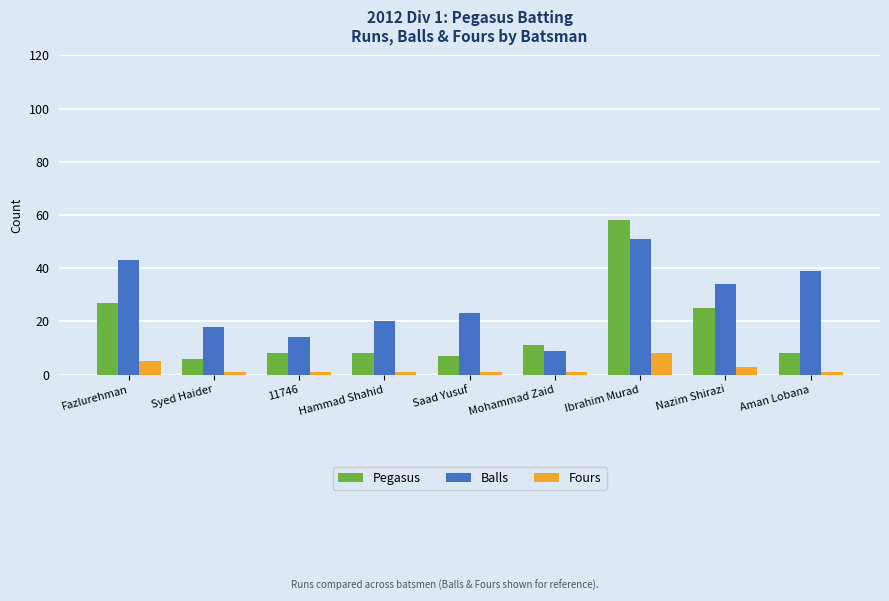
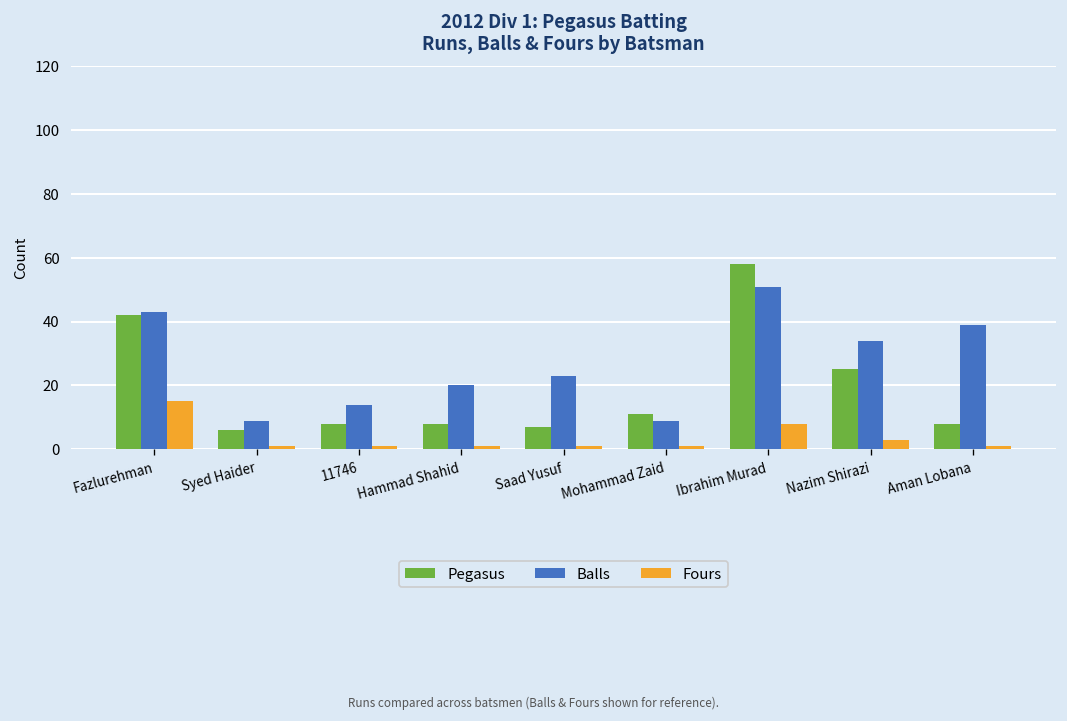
Pegasus, Fazlurehman: 27 -> 42
Fours, Fazlurehman: 5 -> 15
Balls, Syed Haider: 18 -> 9
